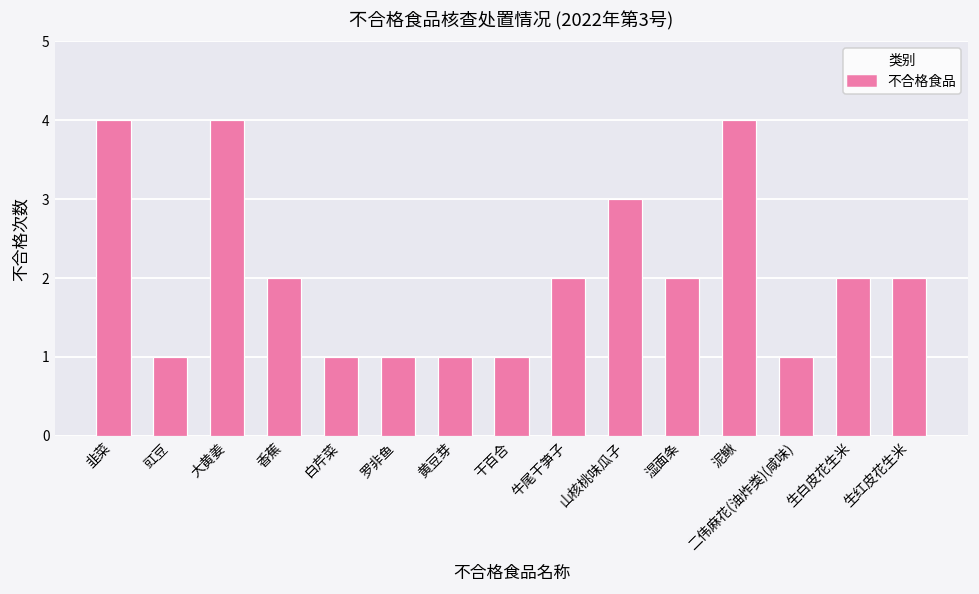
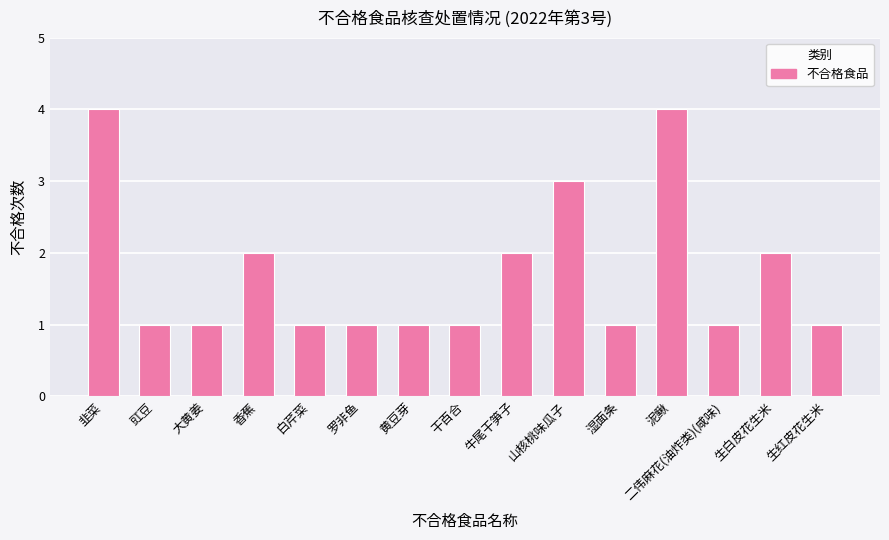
大黄姜: 4 -> 1
湿面条: 2 -> 1
生红皮花生米: 2 -> 1
